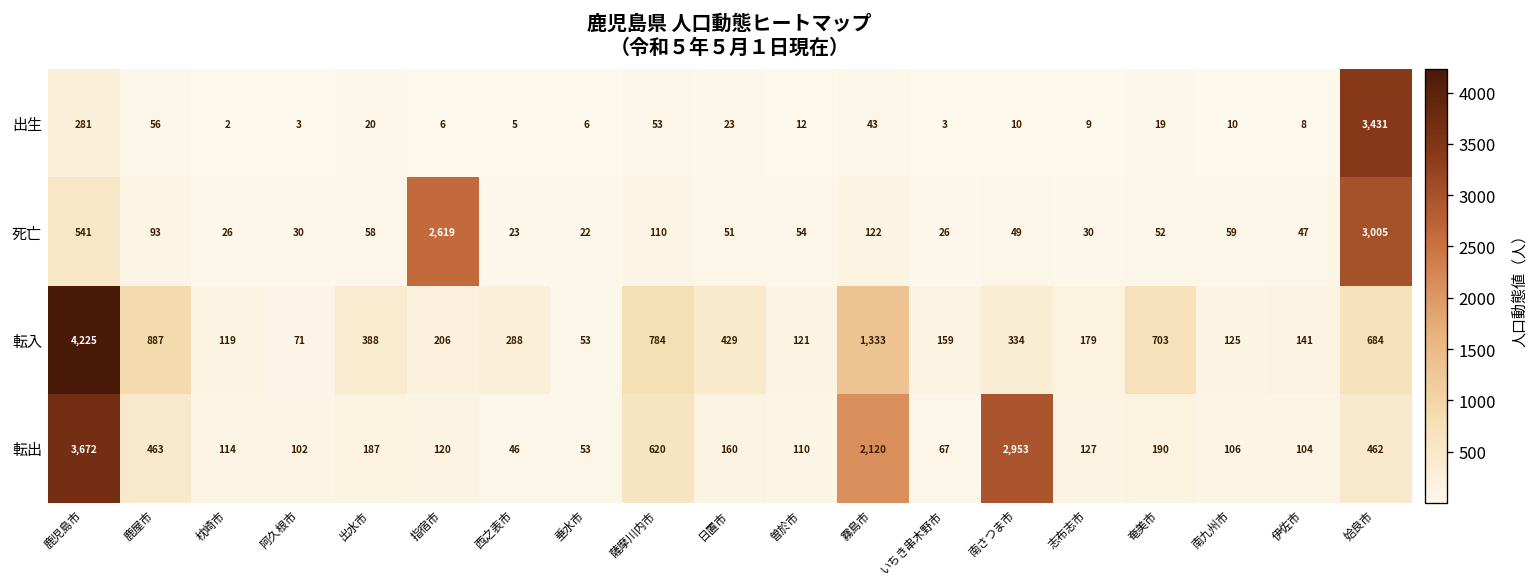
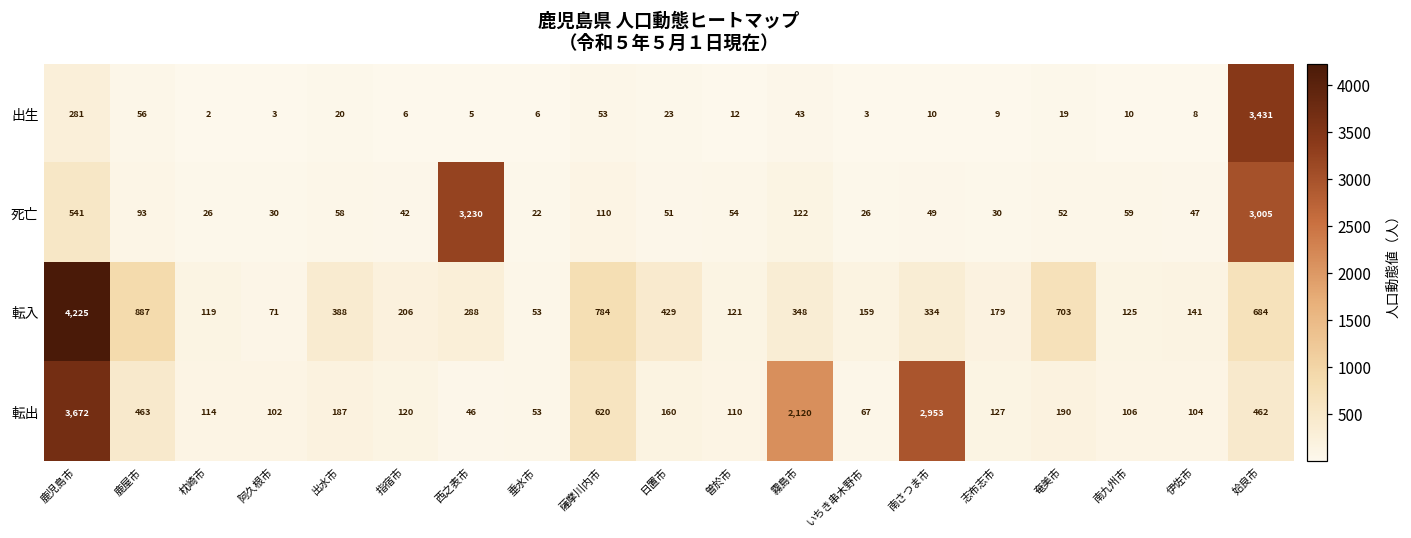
死亡, 指宿市: 2,619 -> 42
死亡, 西之表市: 23 -> 3,230
転入, 霧島市: 1,333 -> 348
